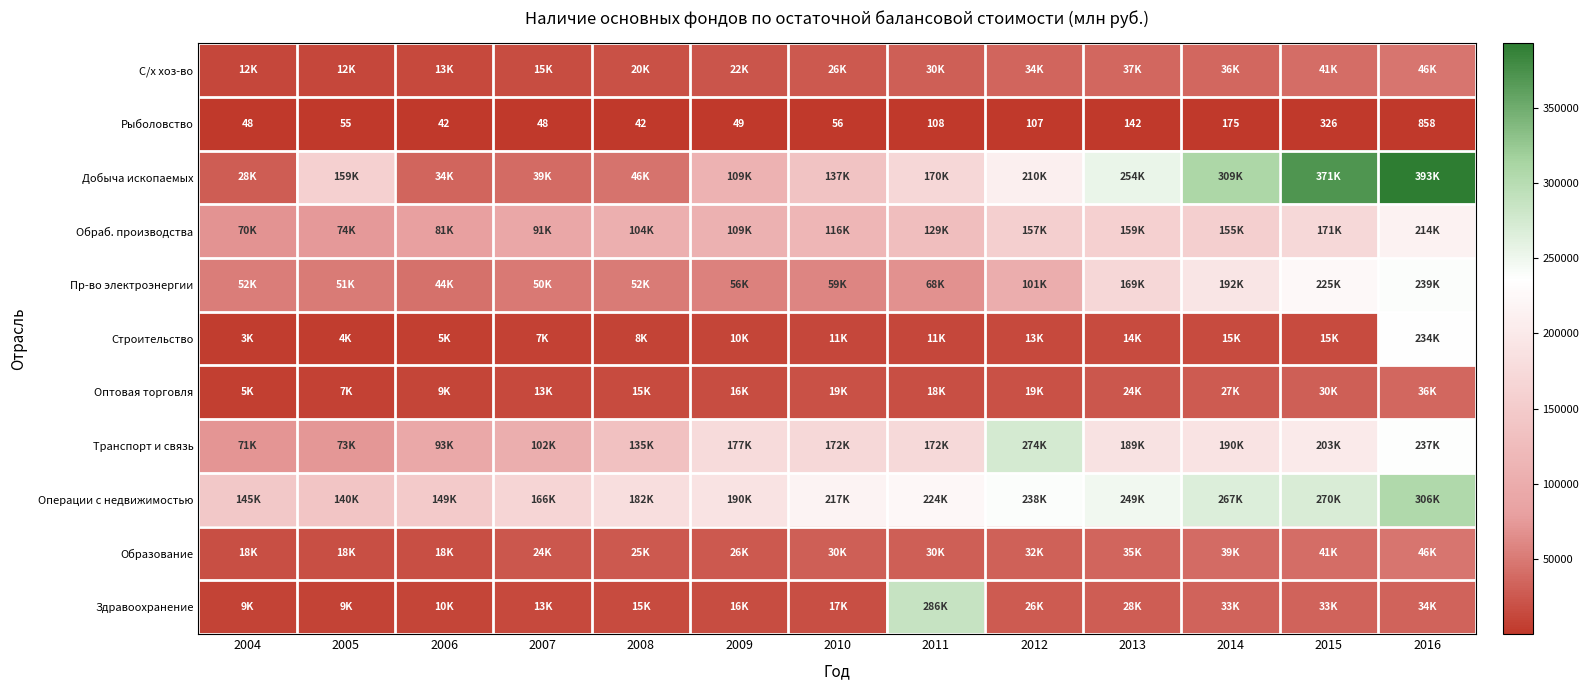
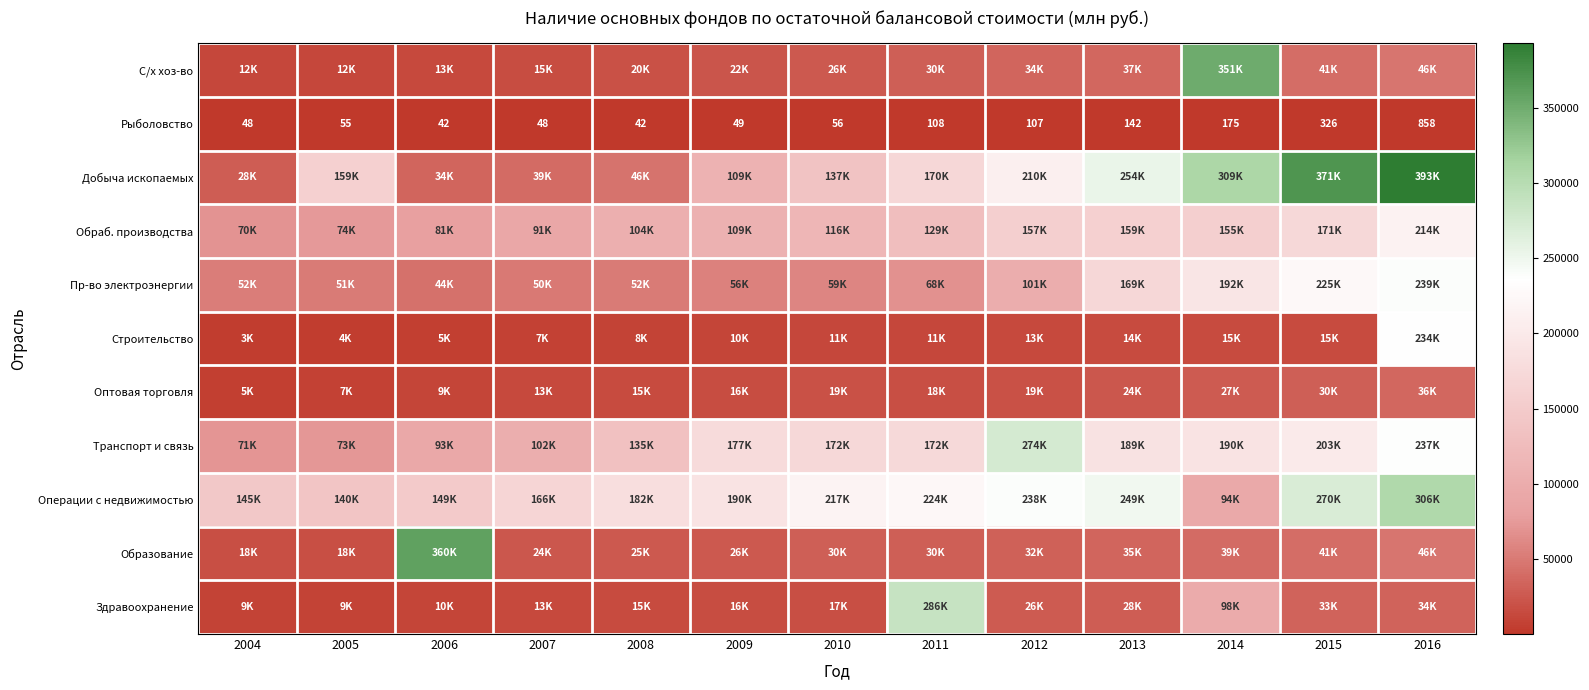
С/х хоз-во, 2014: 36K -> 351K
Операции с недвижимостью, 2014: 267K -> 94K
Образование, 2006: 18K -> 360K
Здравоохранение, 2014: 33K -> 98K
